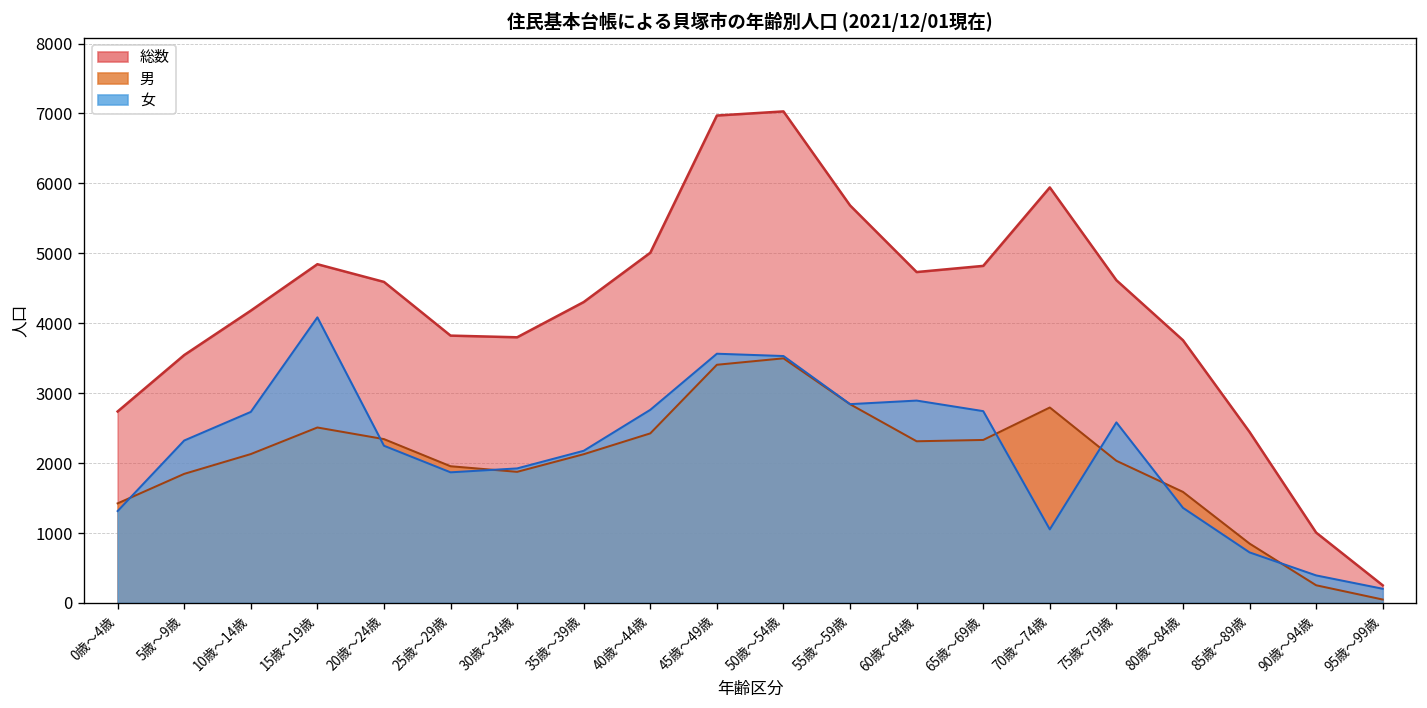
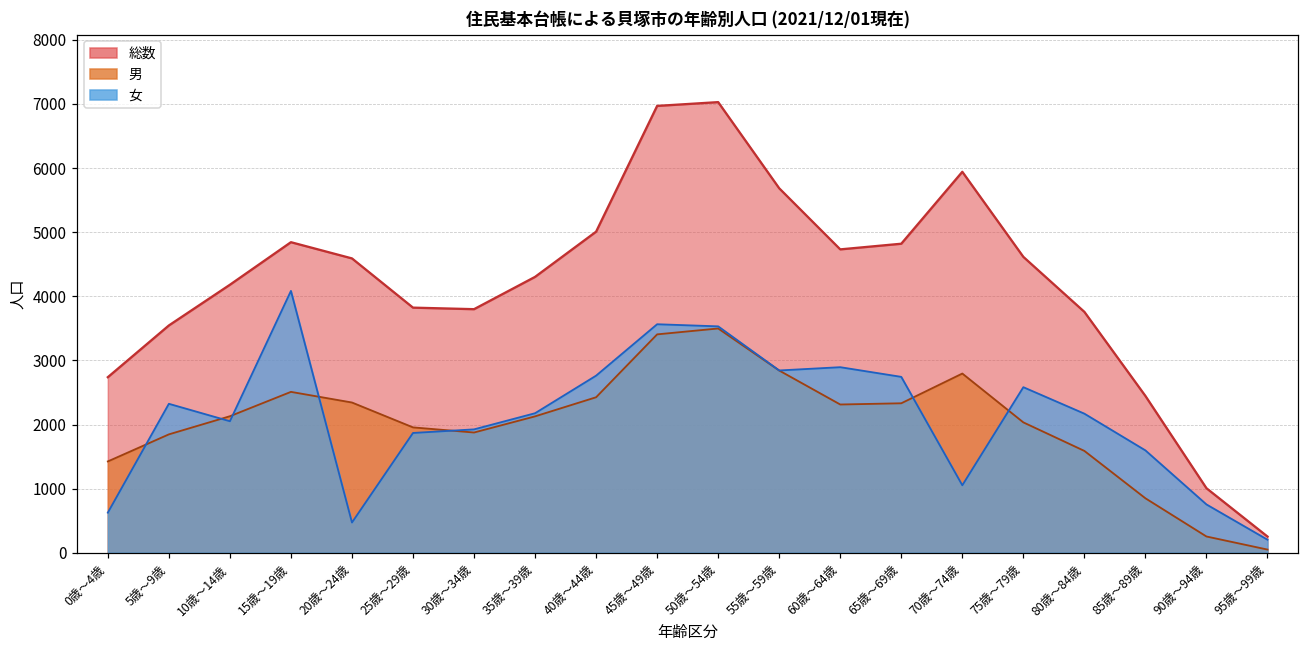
女, 0歳～4歳: 1300 -> 600
女, 10歳～14歳: 2700 -> 2100
女, 20歳～24歳: 2200 -> 500
女, 80歳～84歳: 1400 -> 2200
女, 85歳～89歳: 700 -> 1600
女, 90歳～94歳: 400 -> 800
